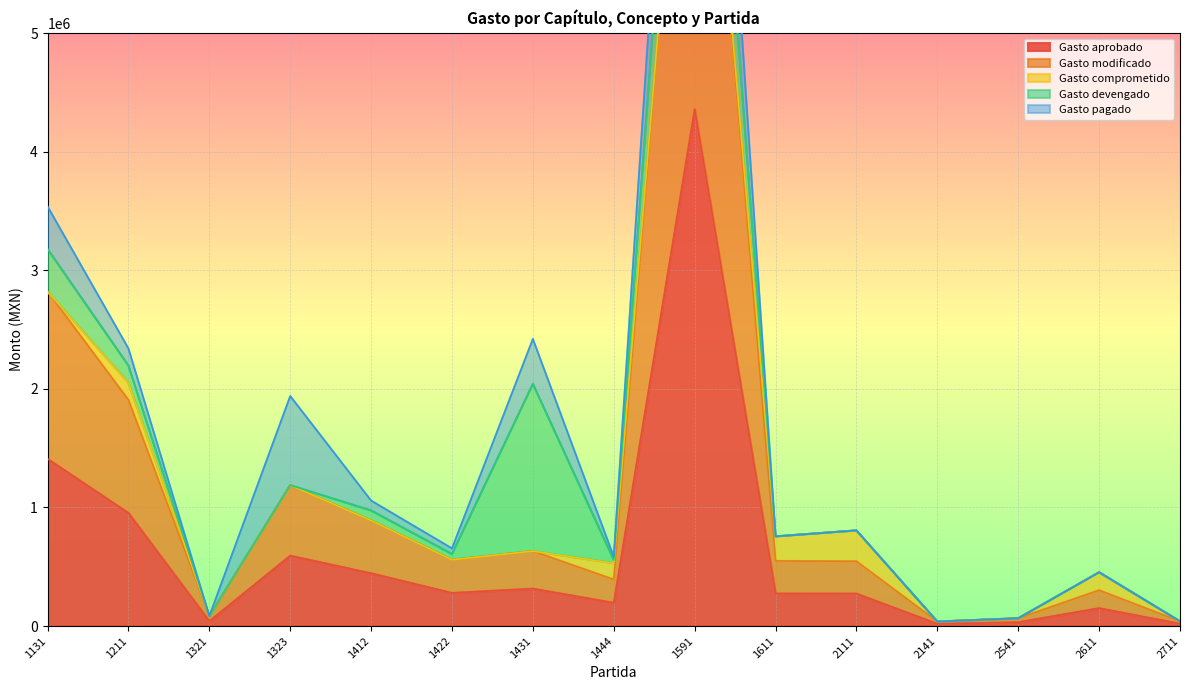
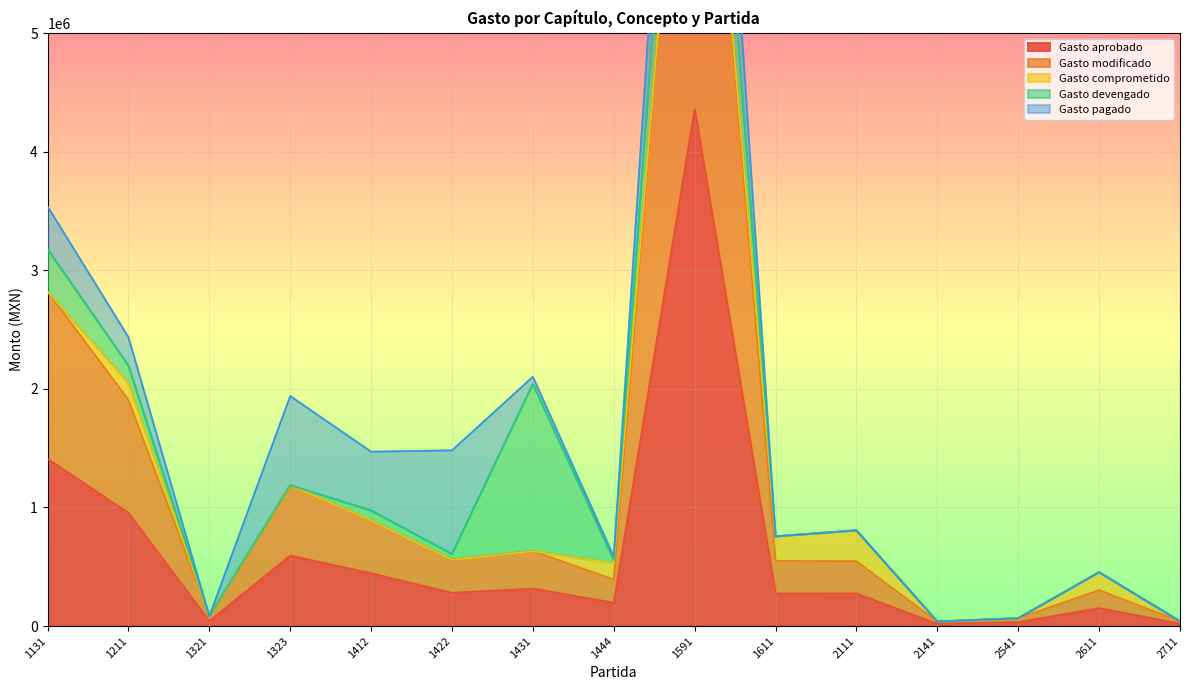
Gasto pagado, 1211: 140000 -> 240000
Gasto pagado, 1412: 80000 -> 500000
Gasto pagado, 1422: 50000 -> 870000
Gasto pagado, 1431: 380000 -> 60000
